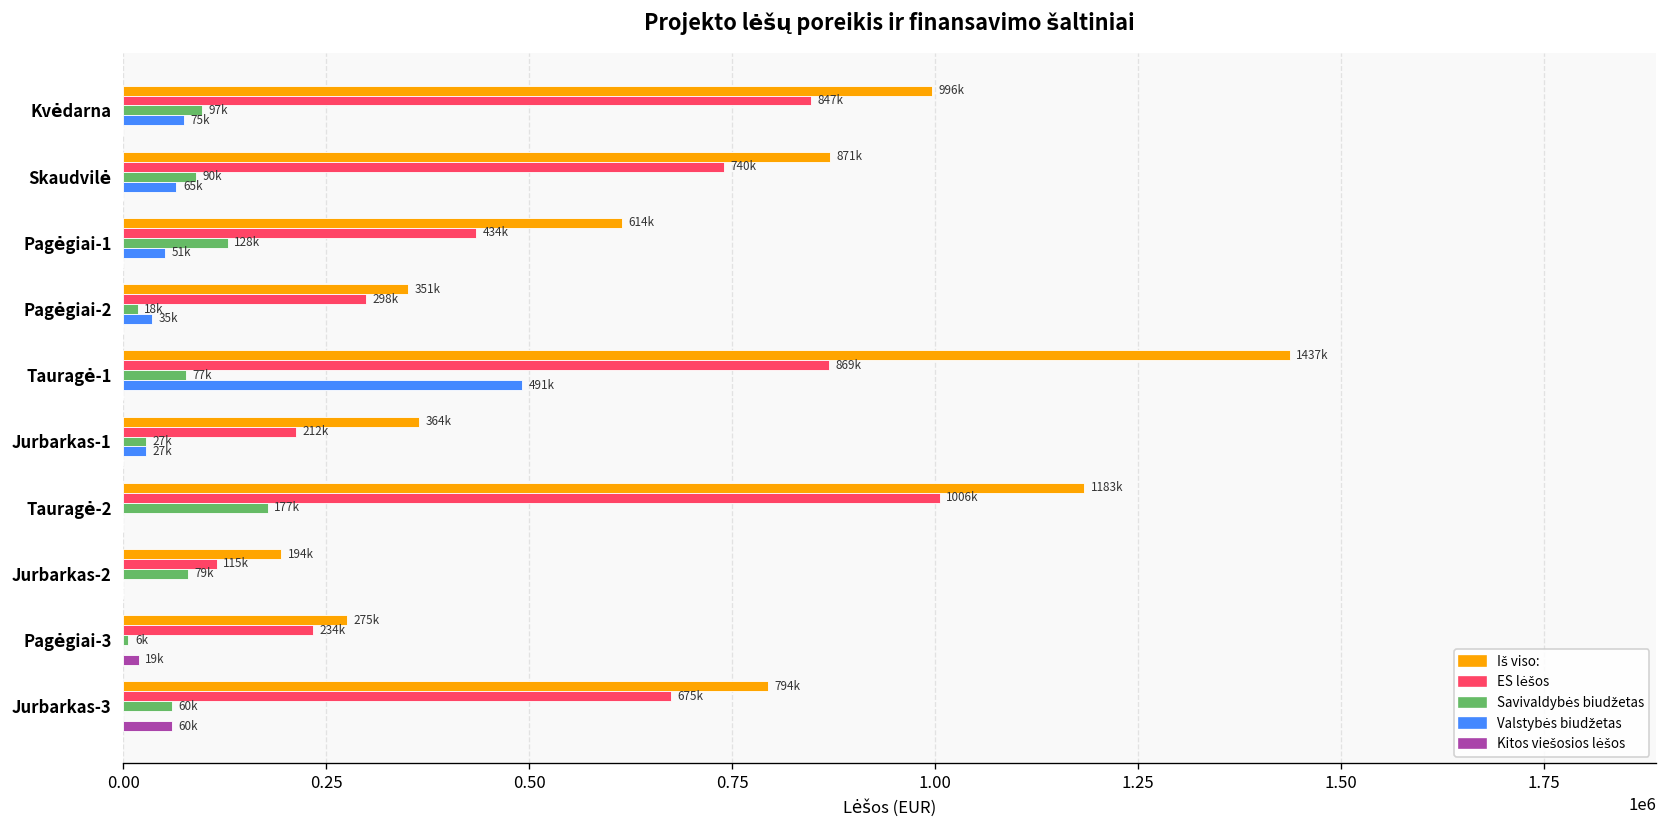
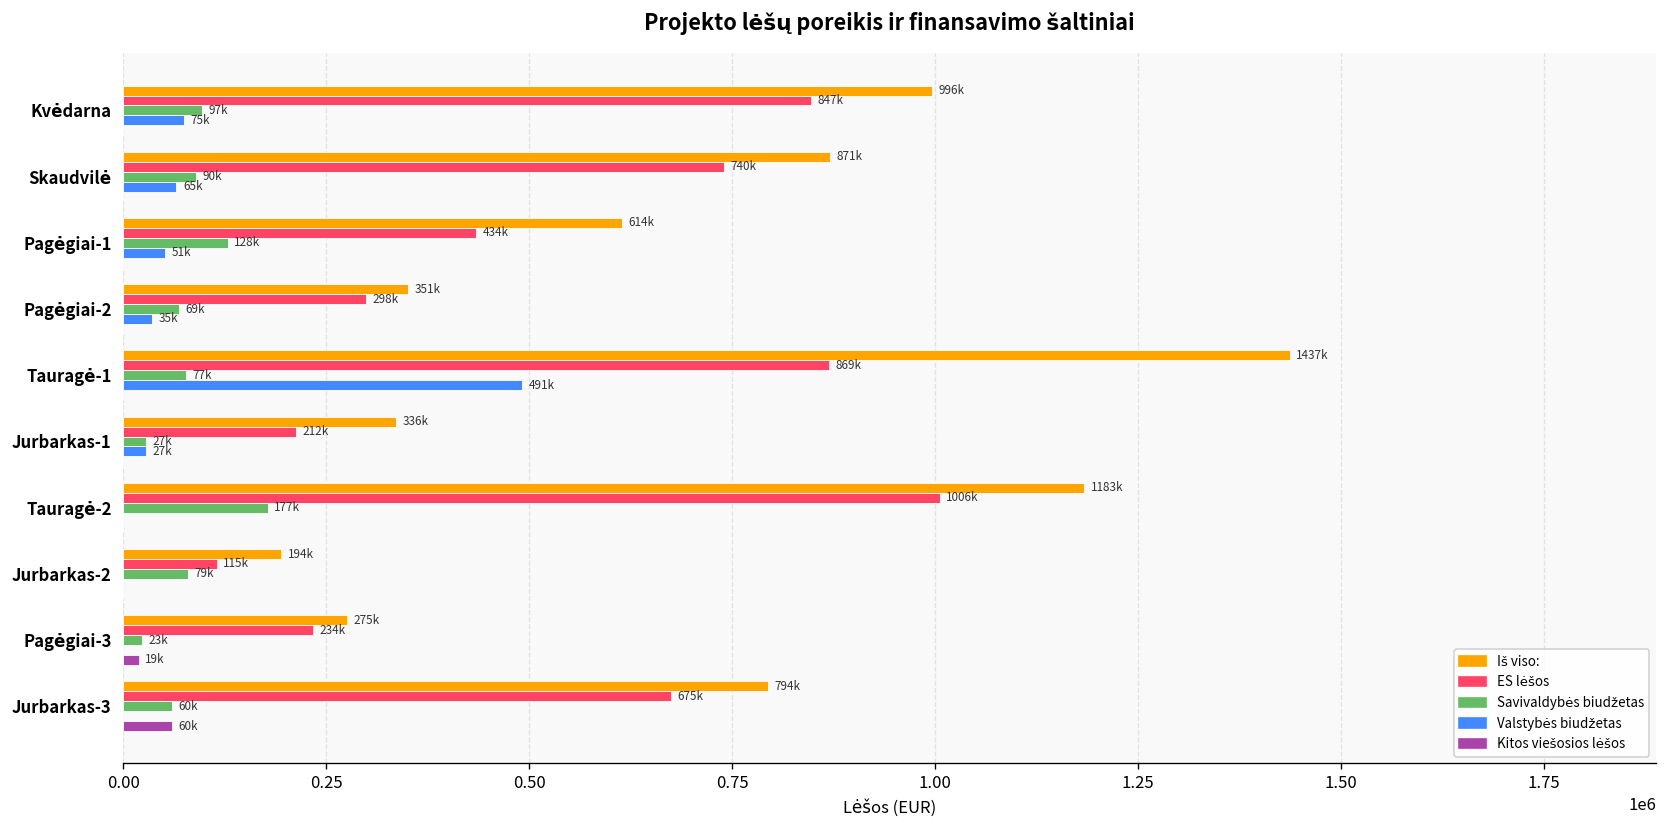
Savivaldybės biudžetas, Pagėgiai-2: 18k -> 69k
Iš viso:, Jurbarkas-1: 364k -> 336k
Savivaldybės biudžetas, Pagėgiai-3: 6k -> 23k
